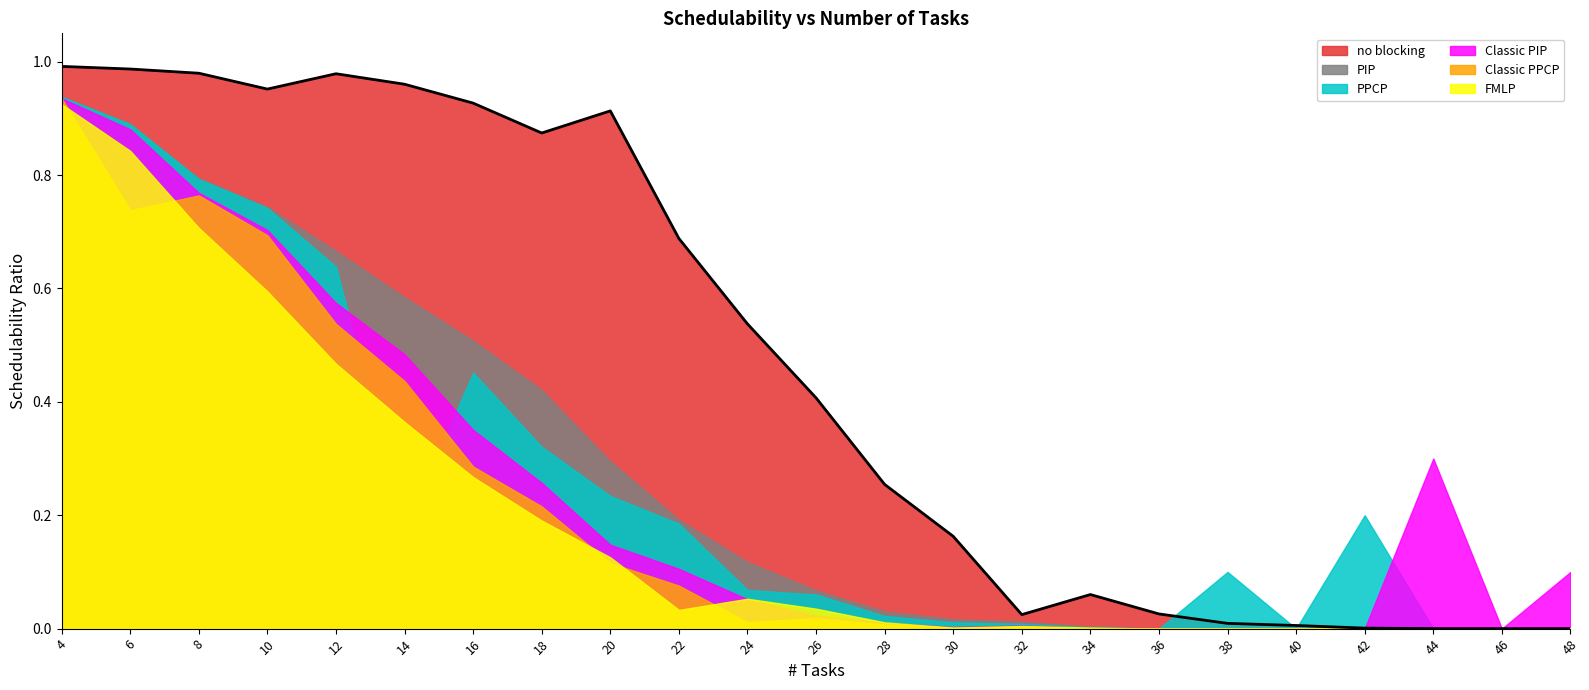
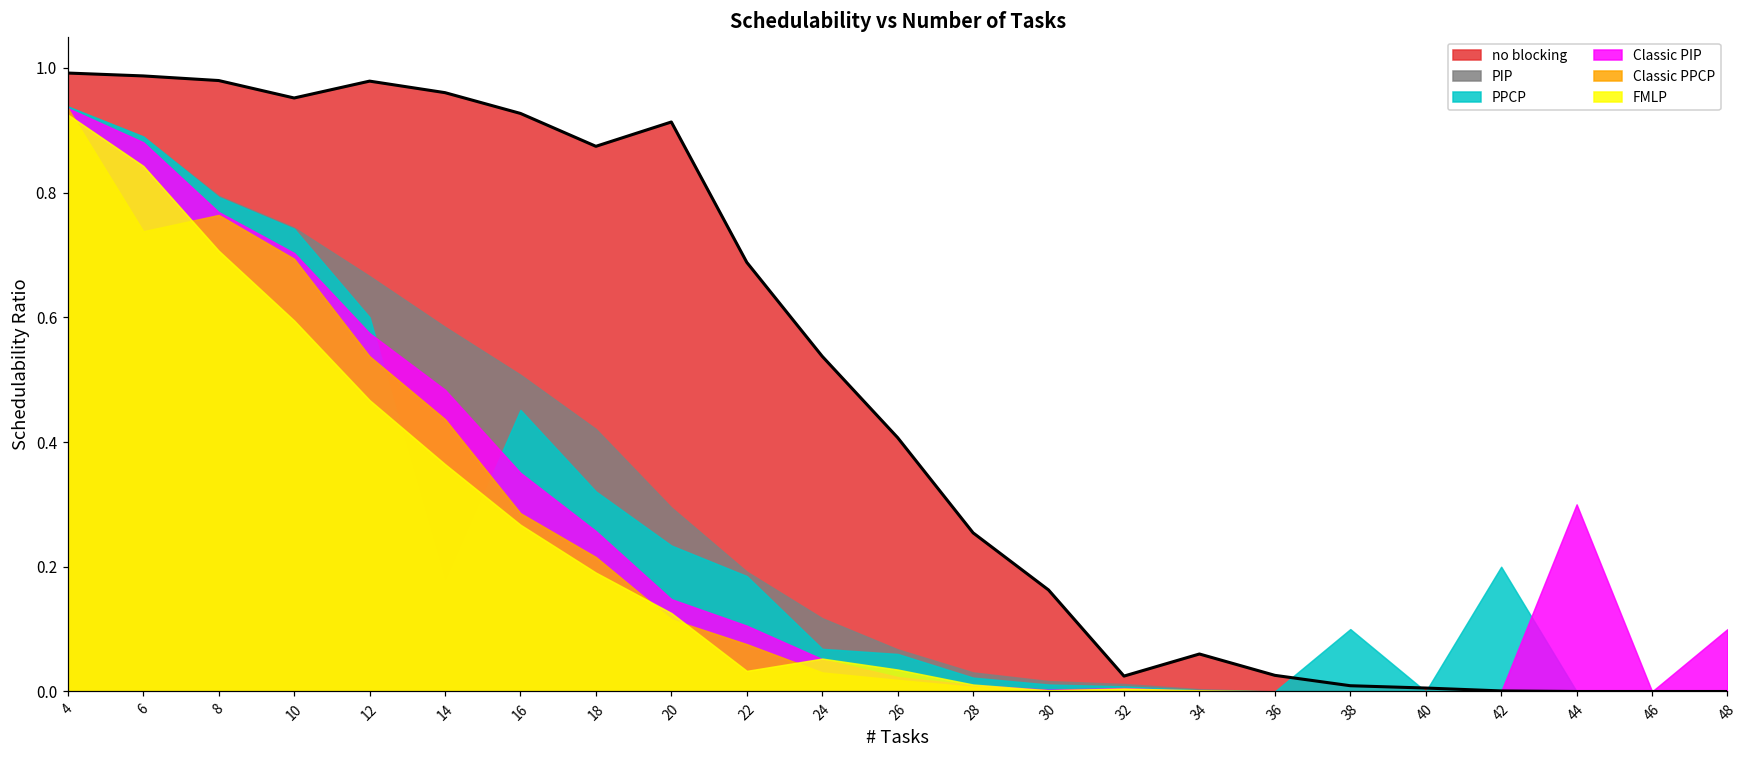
PPCP, 12: 0.64 -> 0.60
Classic PPCP, 24: 0.01 -> 0.03
